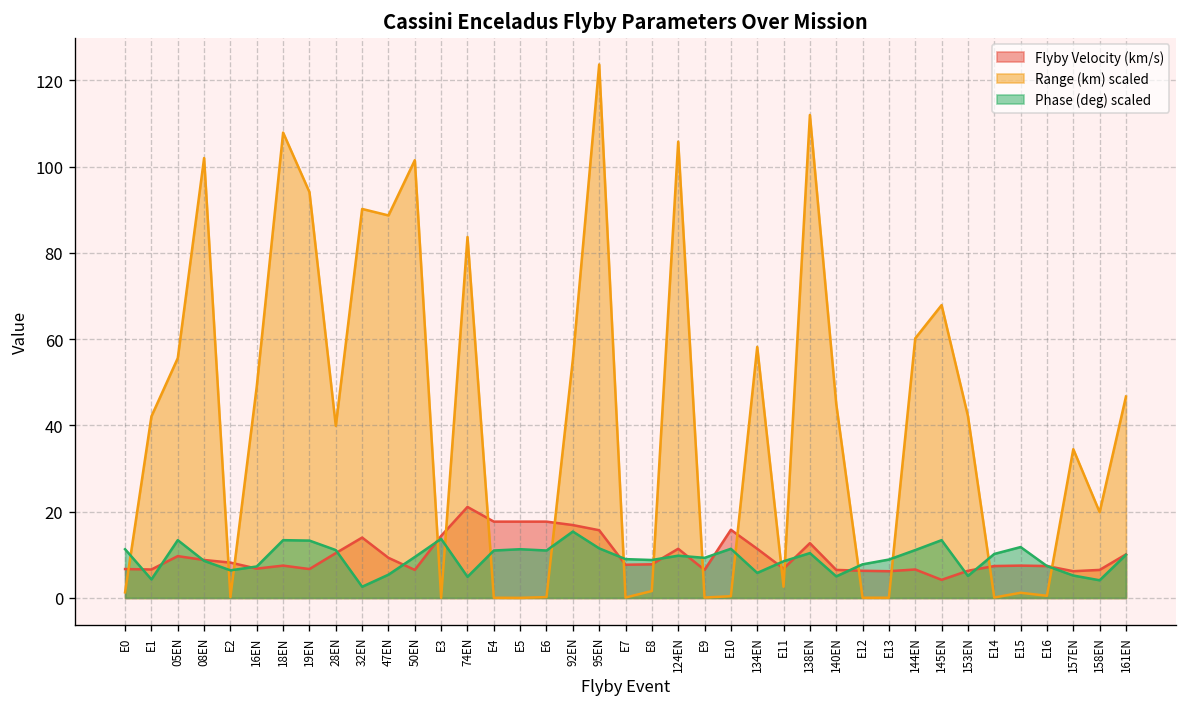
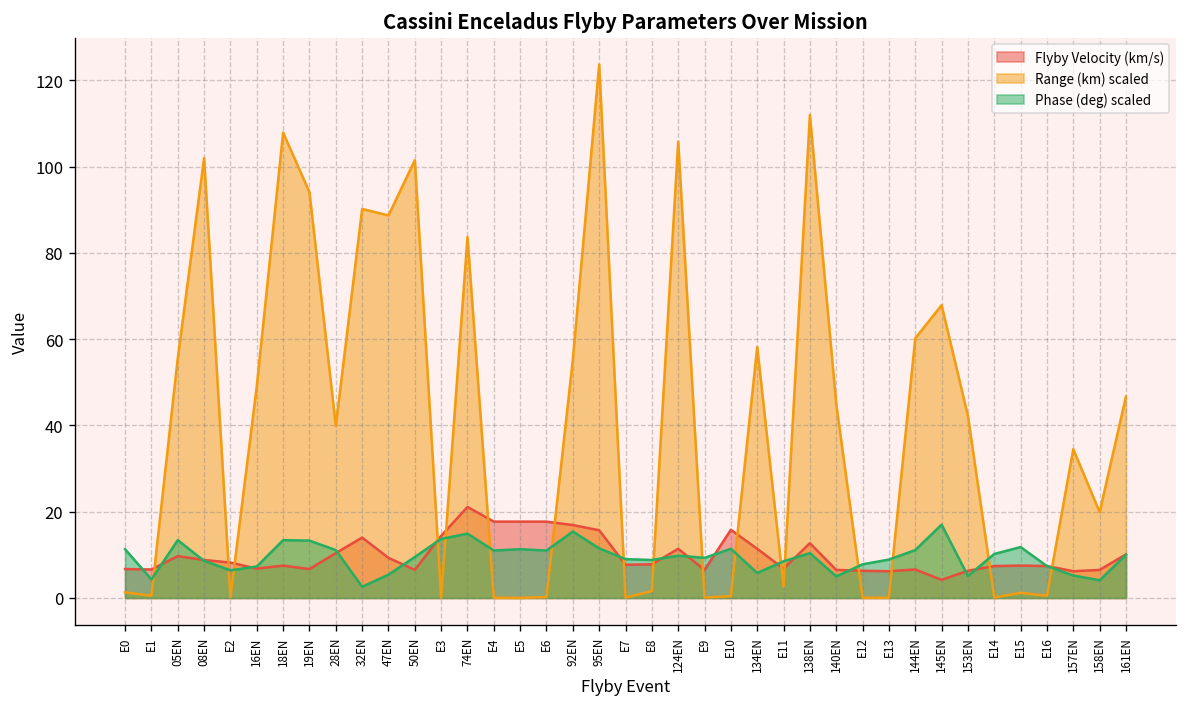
Range (km) scaled, E1: 42 -> 1
Phase (deg) scaled, 74EN: 5 -> 15
Phase (deg) scaled, 145EN: 13 -> 17
